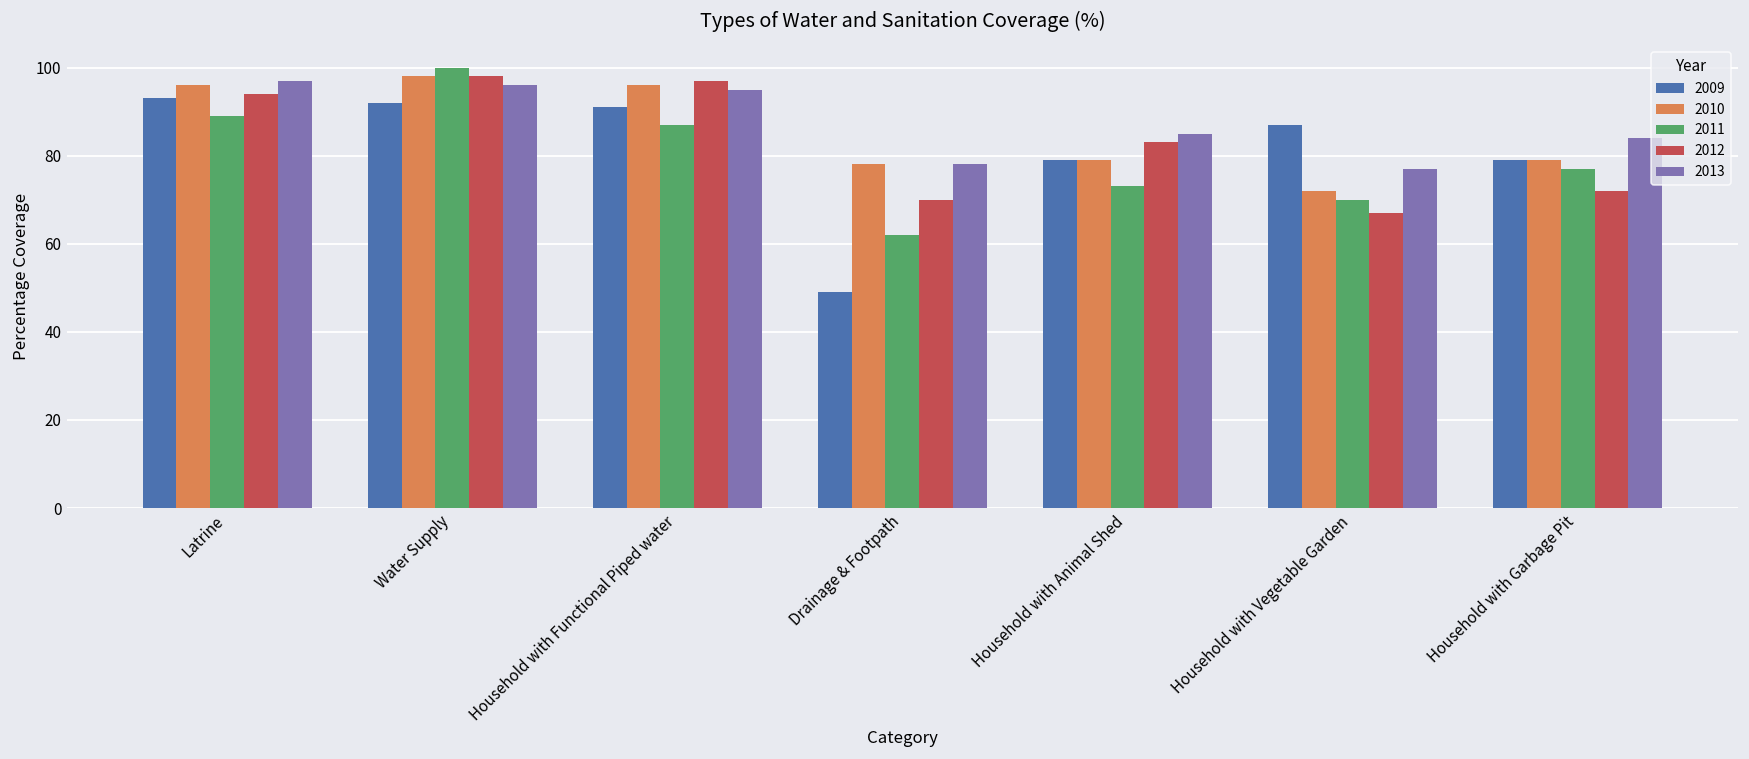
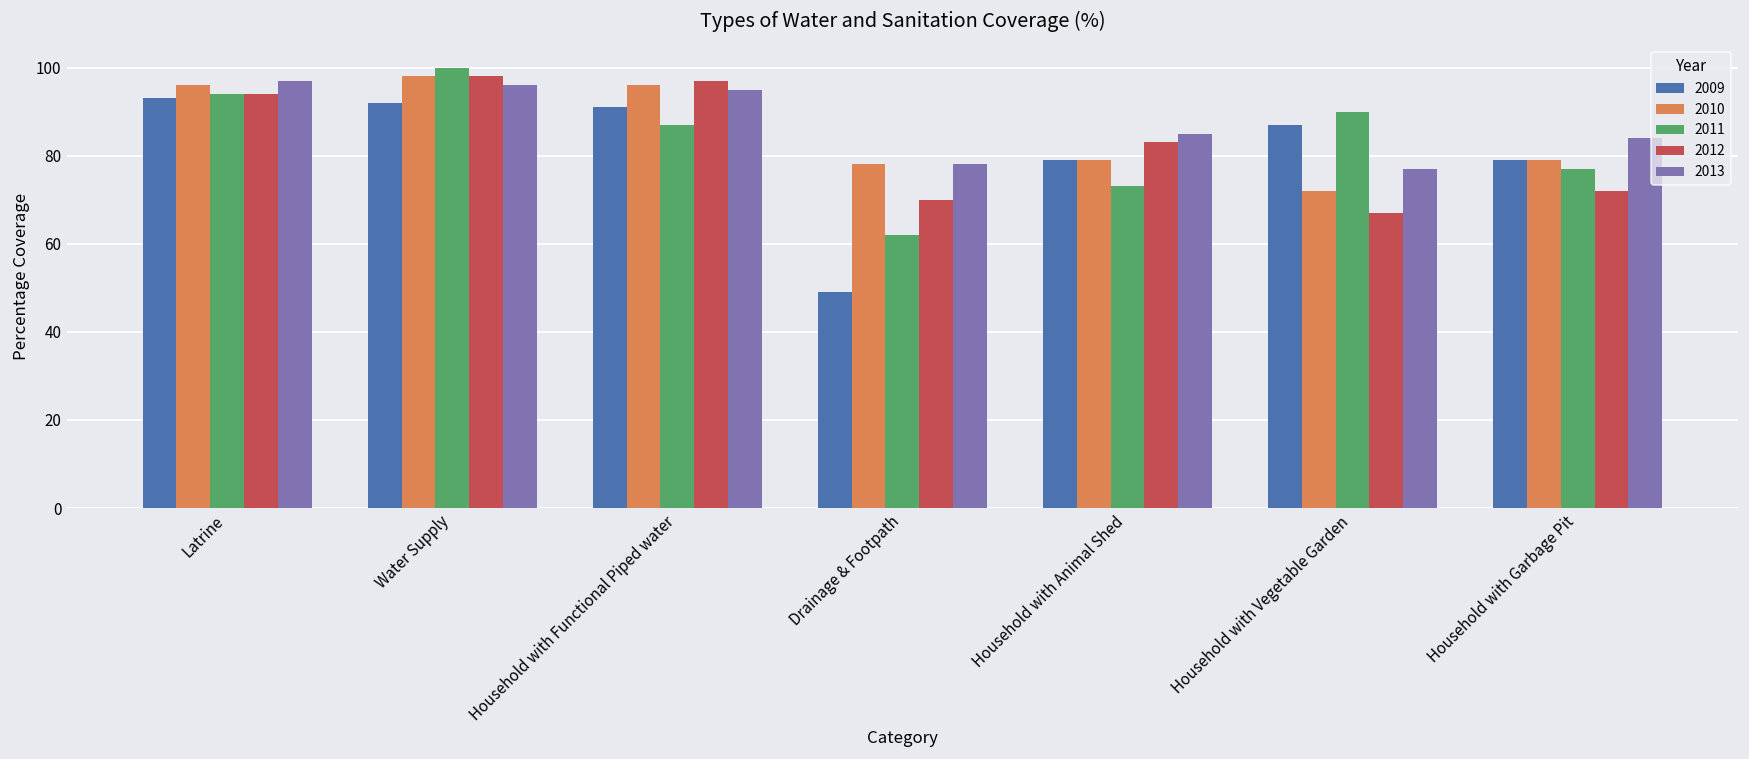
2011, Latrine: 89 -> 94
2011, Household with Vegetable Garden: 70 -> 90
